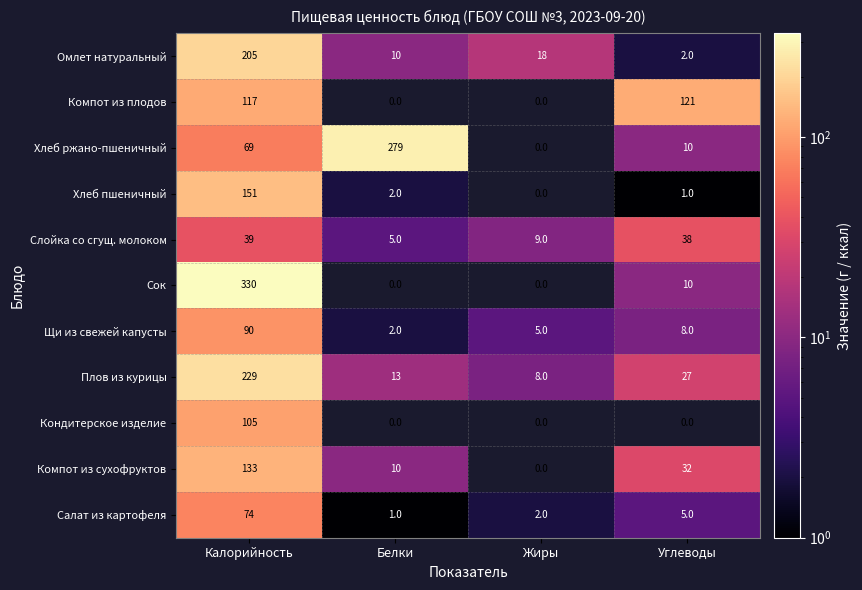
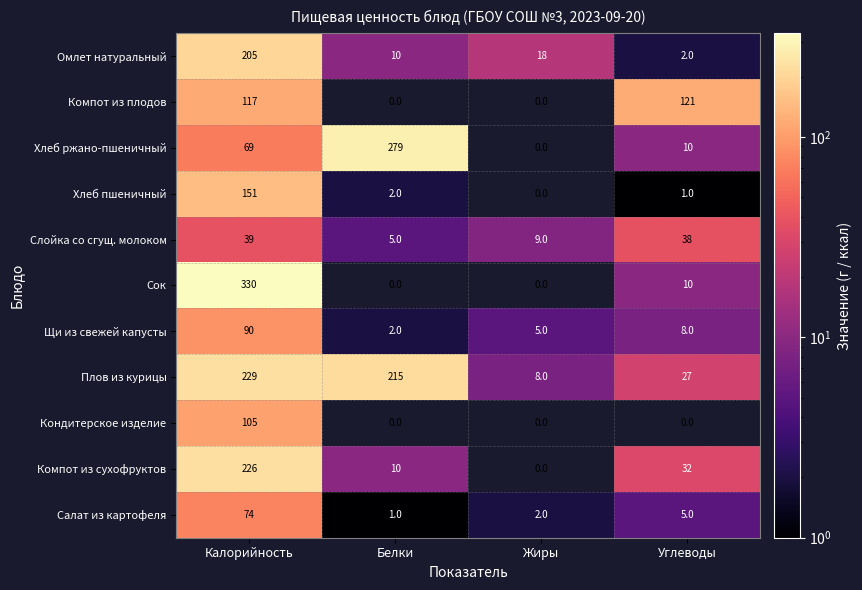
Плов из курицы, Белки: 13 -> 215
Компот из сухофруктов, Калорийность: 133 -> 226
